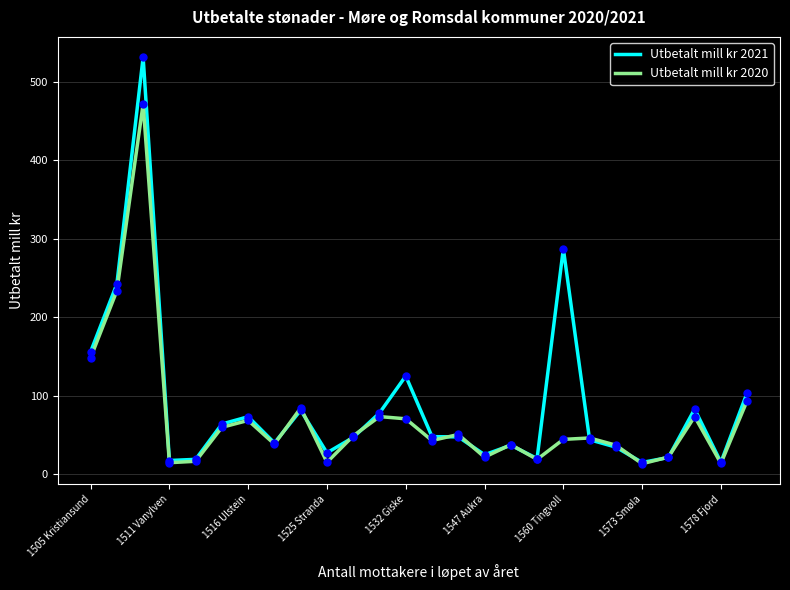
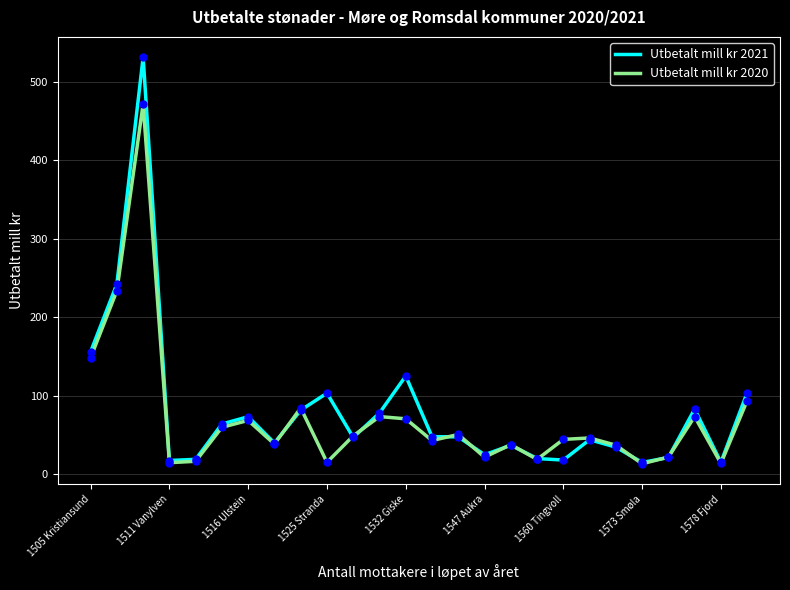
Utbetalt mill kr 2021, 1525 Stranda: 30 -> 100
Utbetalt mill kr 2021, 1560 Tingvoll: 290 -> 20
